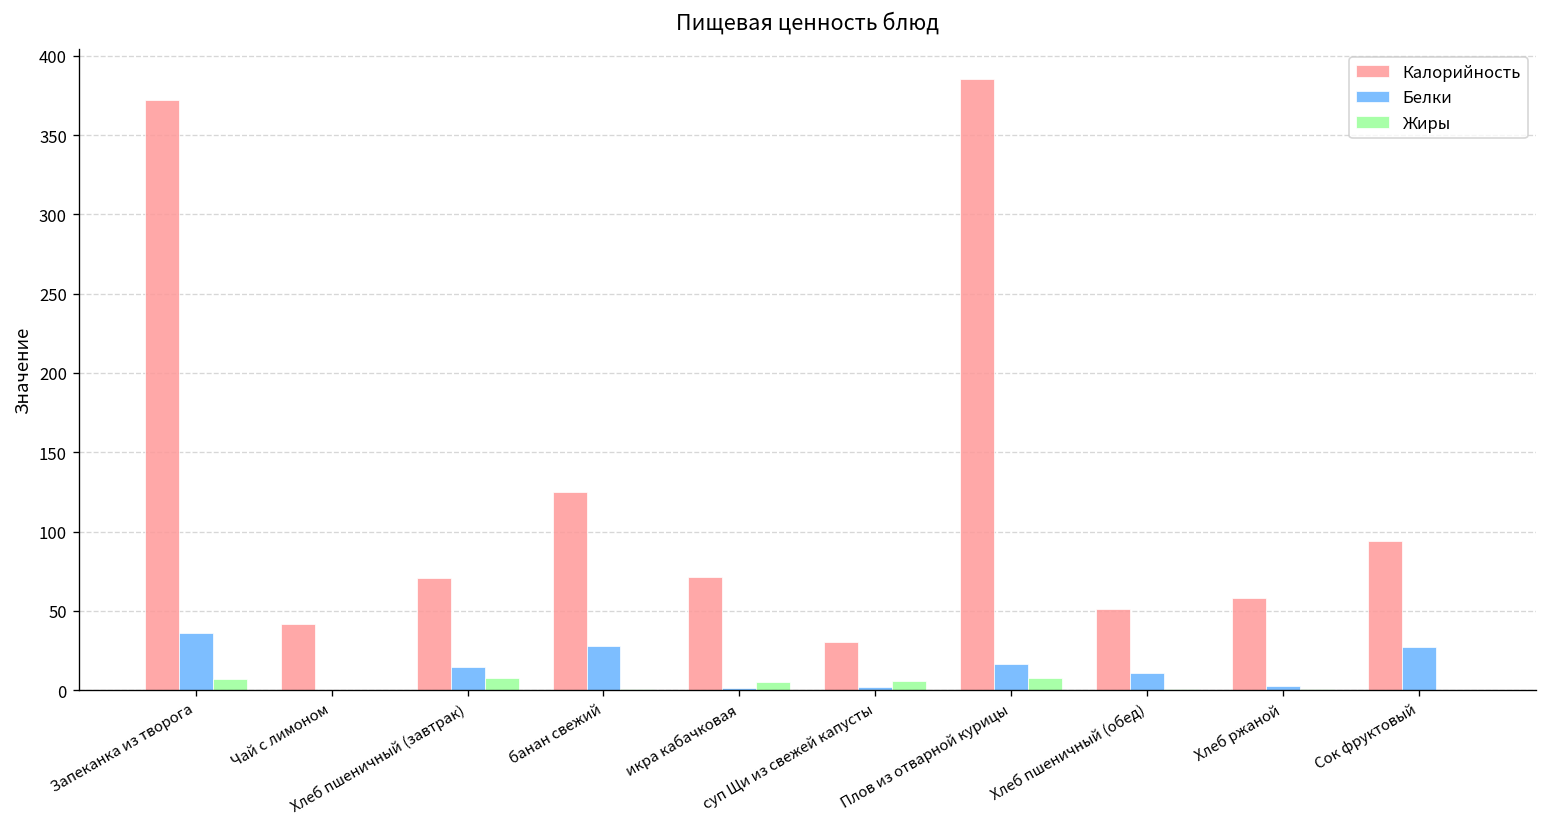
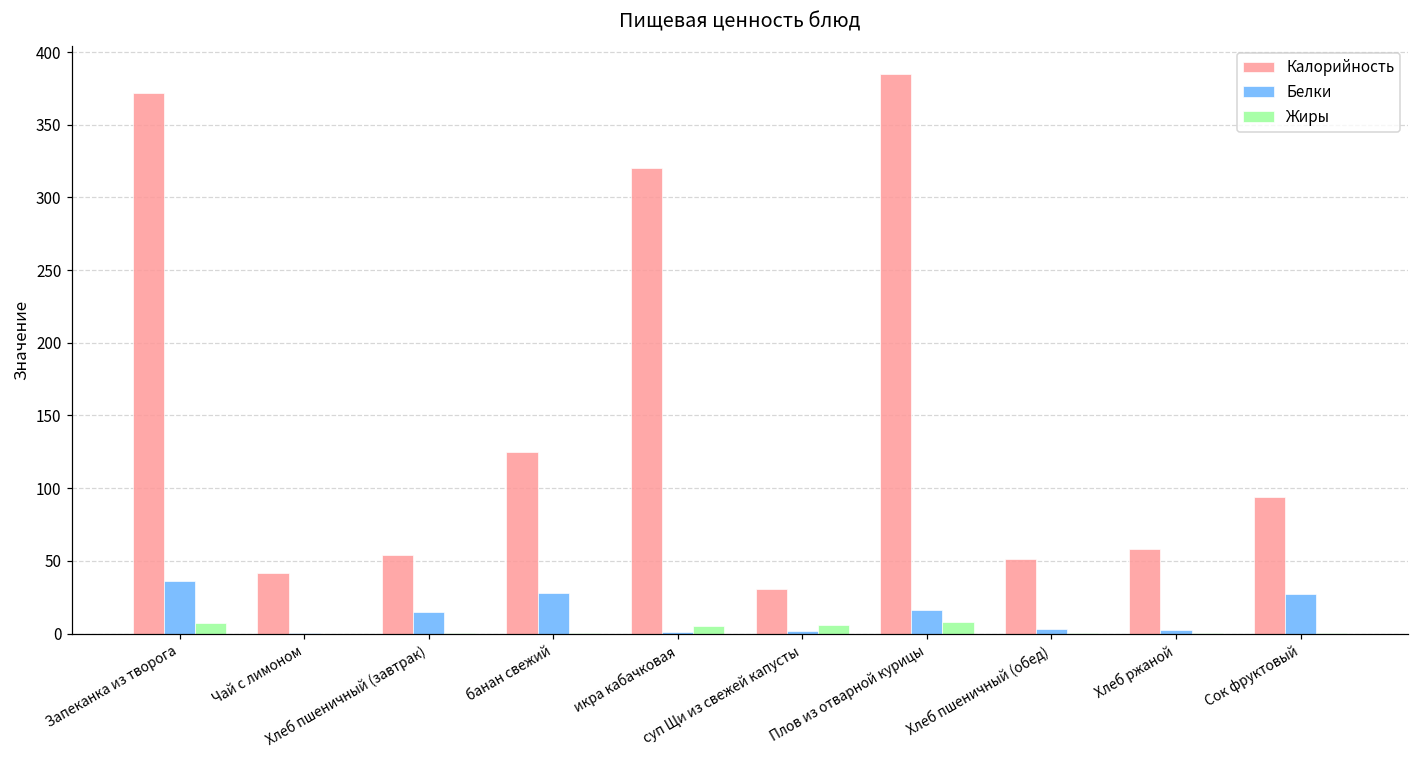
Калорийность, Хлеб пшеничный (завтрак): 71 -> 54
Жиры, Хлеб пшеничный (завтрак): 8 -> 0
Калорийность, икра кабачковая: 71 -> 320
Белки, Хлеб пшеничный (обед): 11 -> 3
